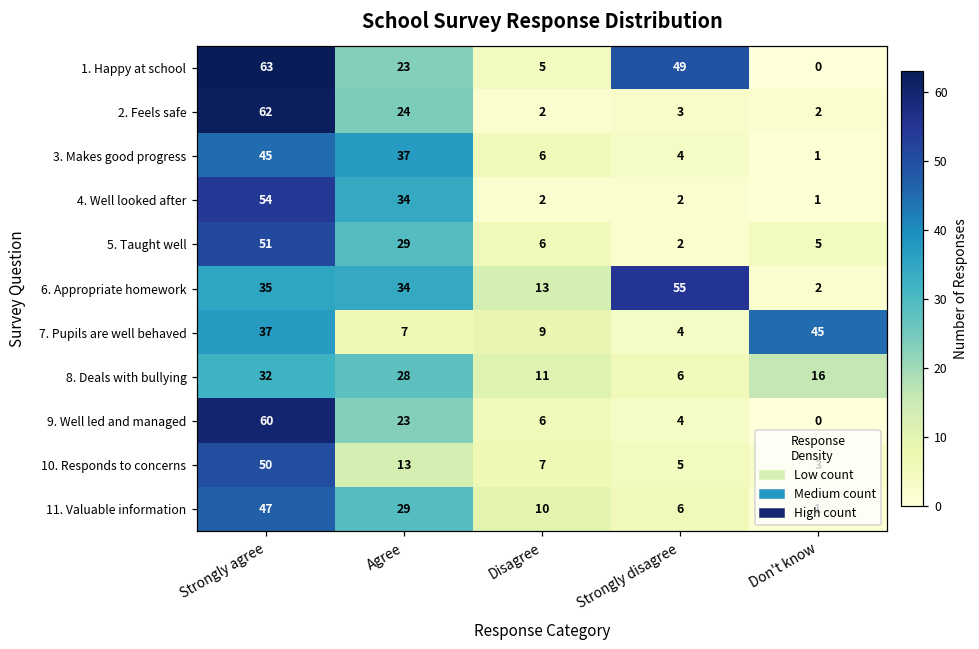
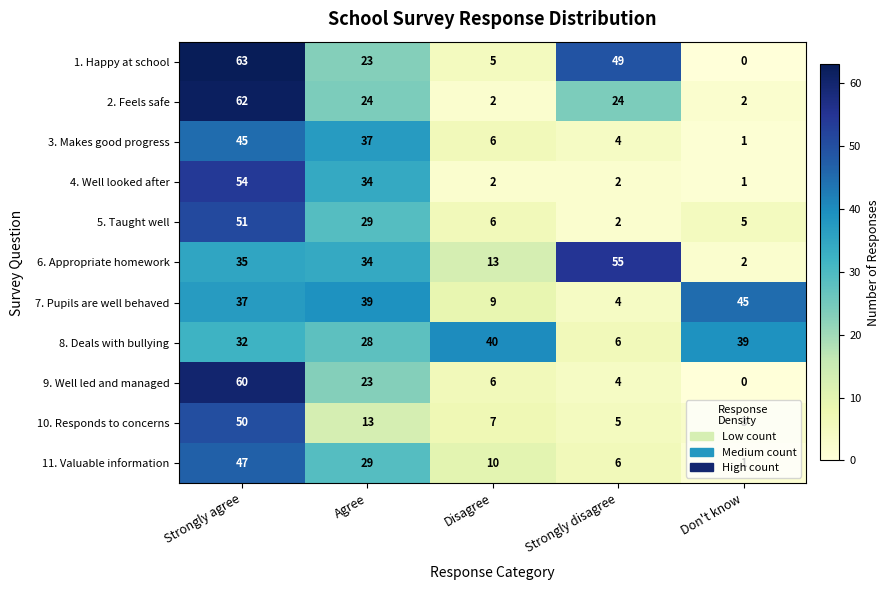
2. Feels safe, Strongly disagree: 3 -> 24
7. Pupils are well behaved, Agree: 7 -> 39
8. Deals with bullying, Disagree: 11 -> 40
8. Deals with bullying, Don't know: 16 -> 39
